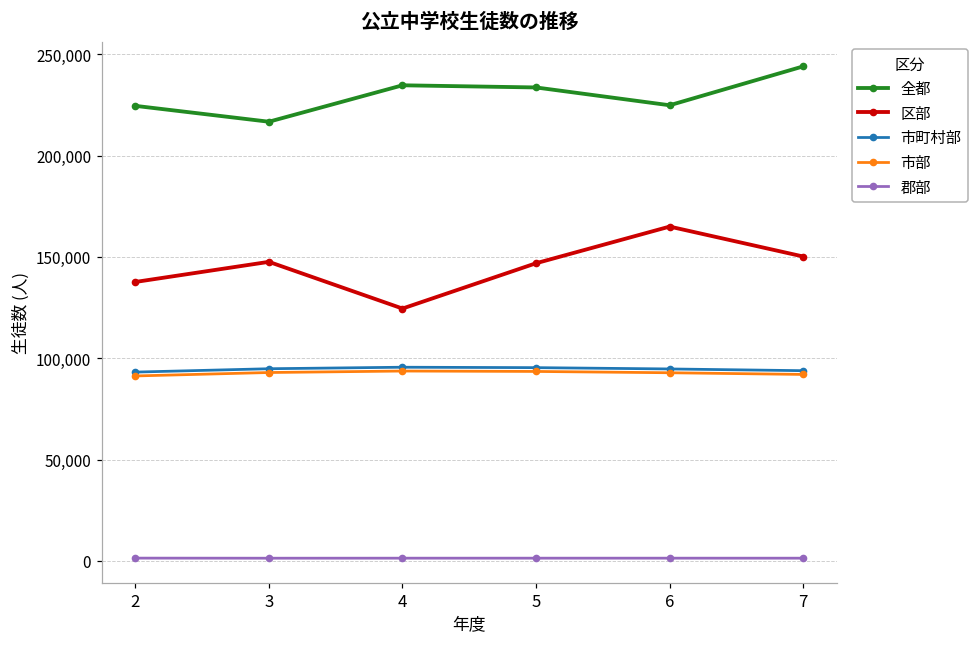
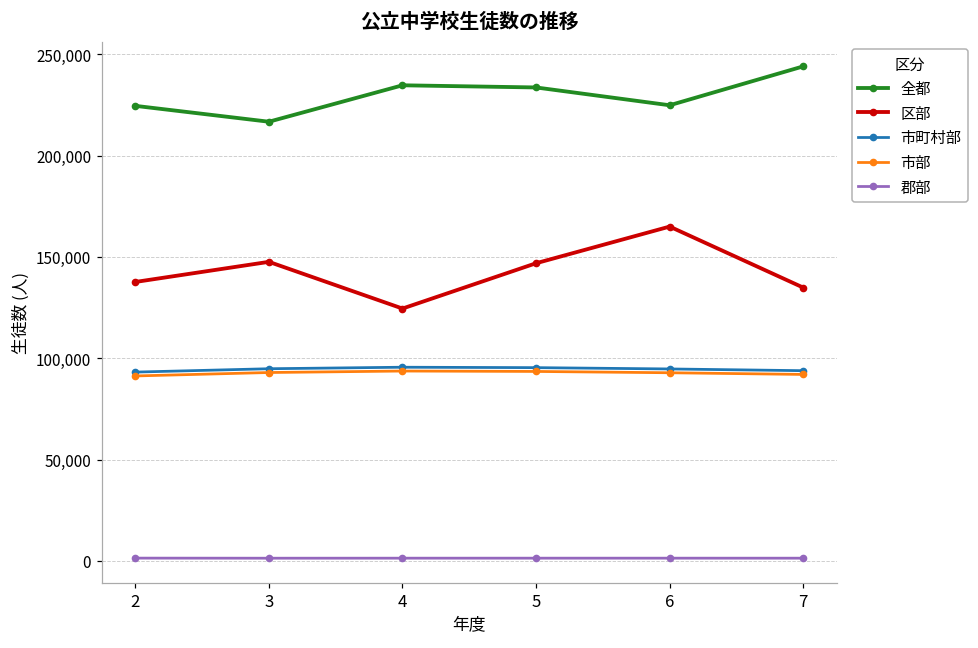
区部, 7: 150,000 -> 135,000
